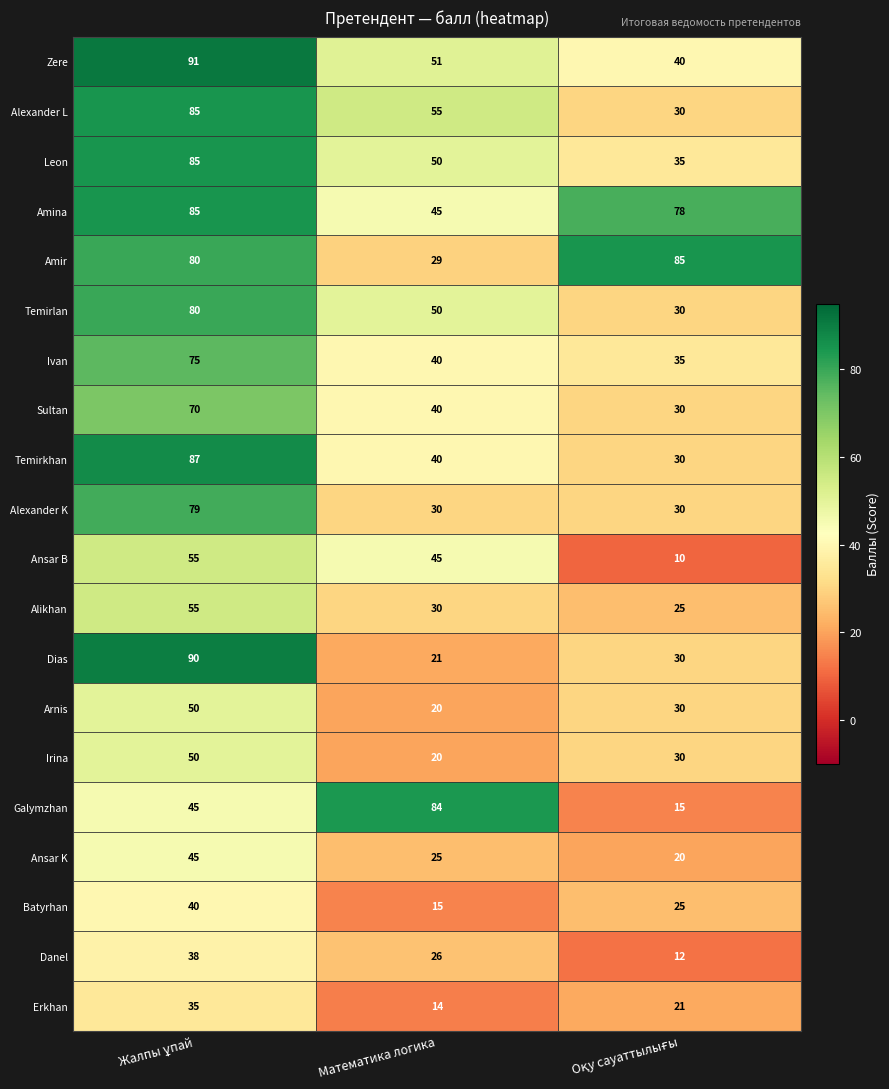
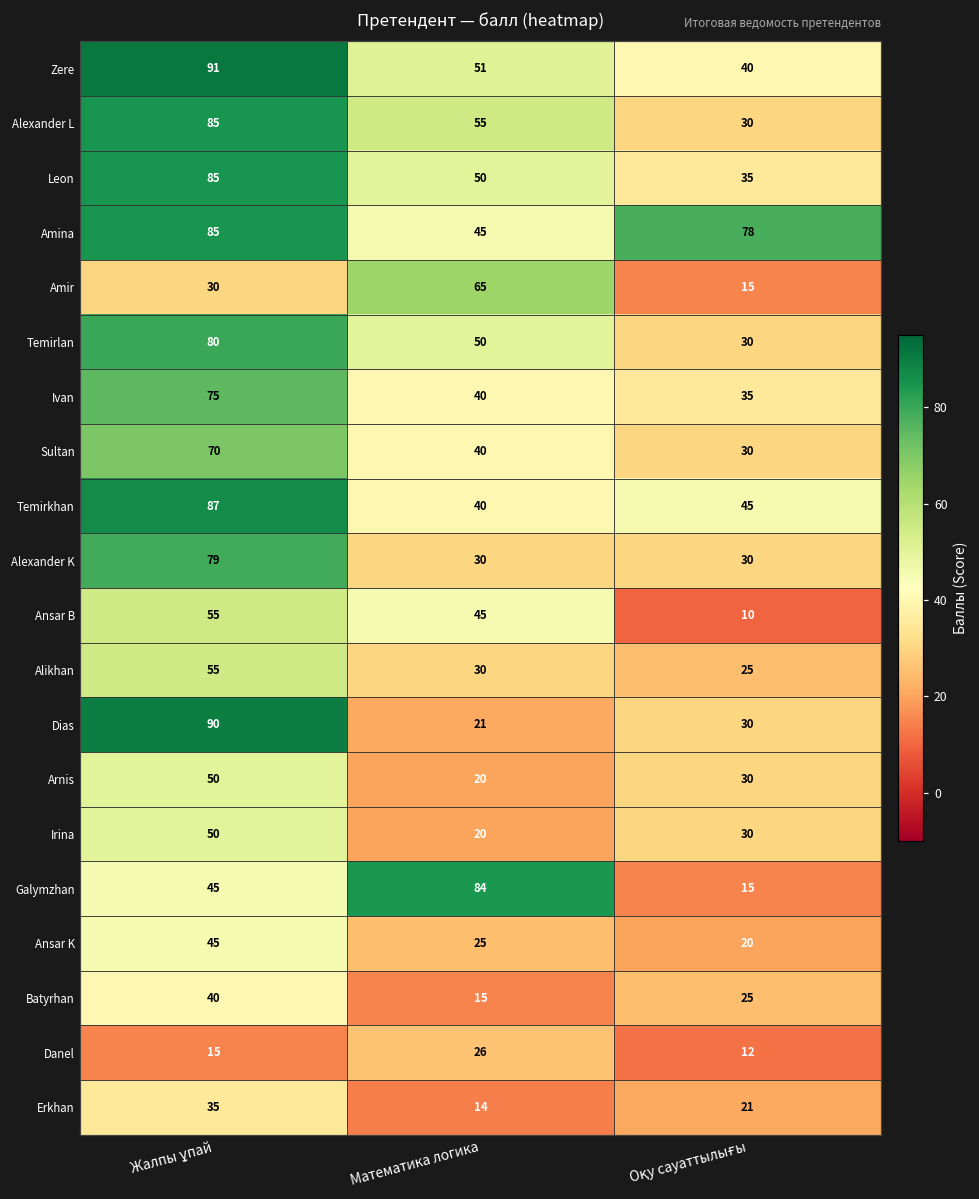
Amir, Жалпы ұпай: 80 -> 30
Amir, Математика логика: 29 -> 65
Amir, Оқу сауаттылығы: 85 -> 15
Temirkhan, Оқу сауаттылығы: 30 -> 45
Danel, Жалпы ұпай: 38 -> 15
